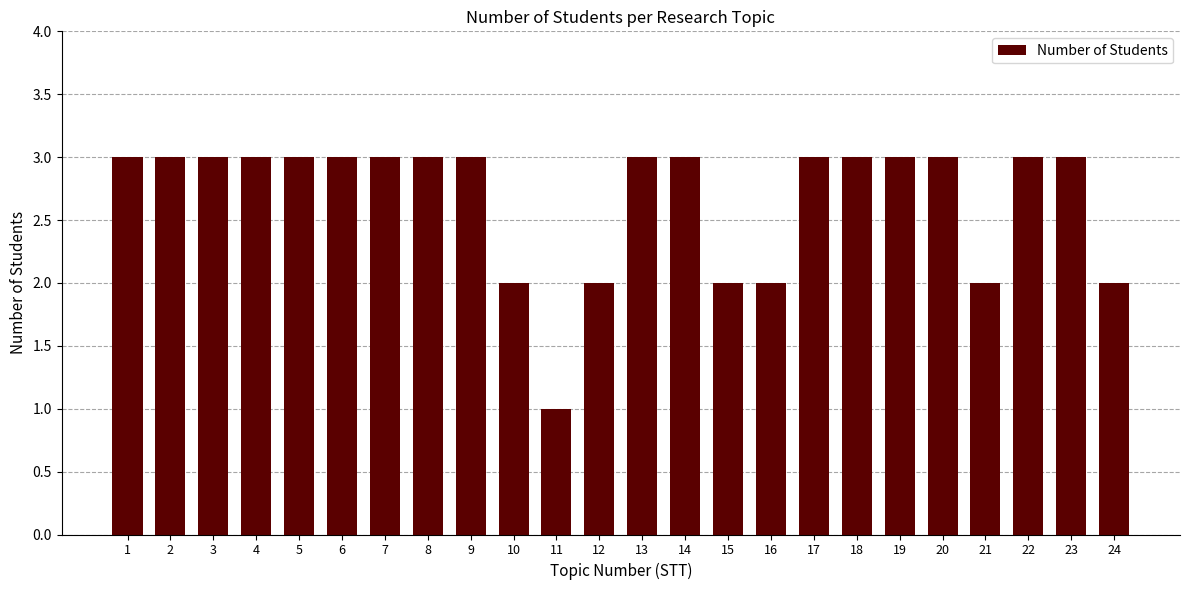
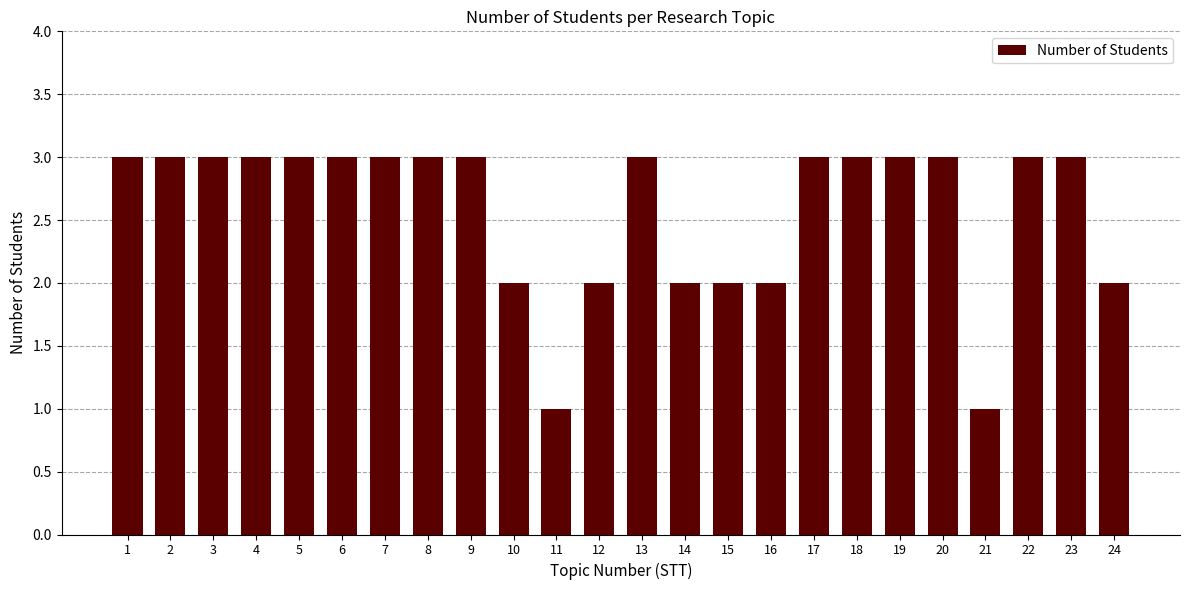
14: 3 -> 2
21: 2 -> 1
